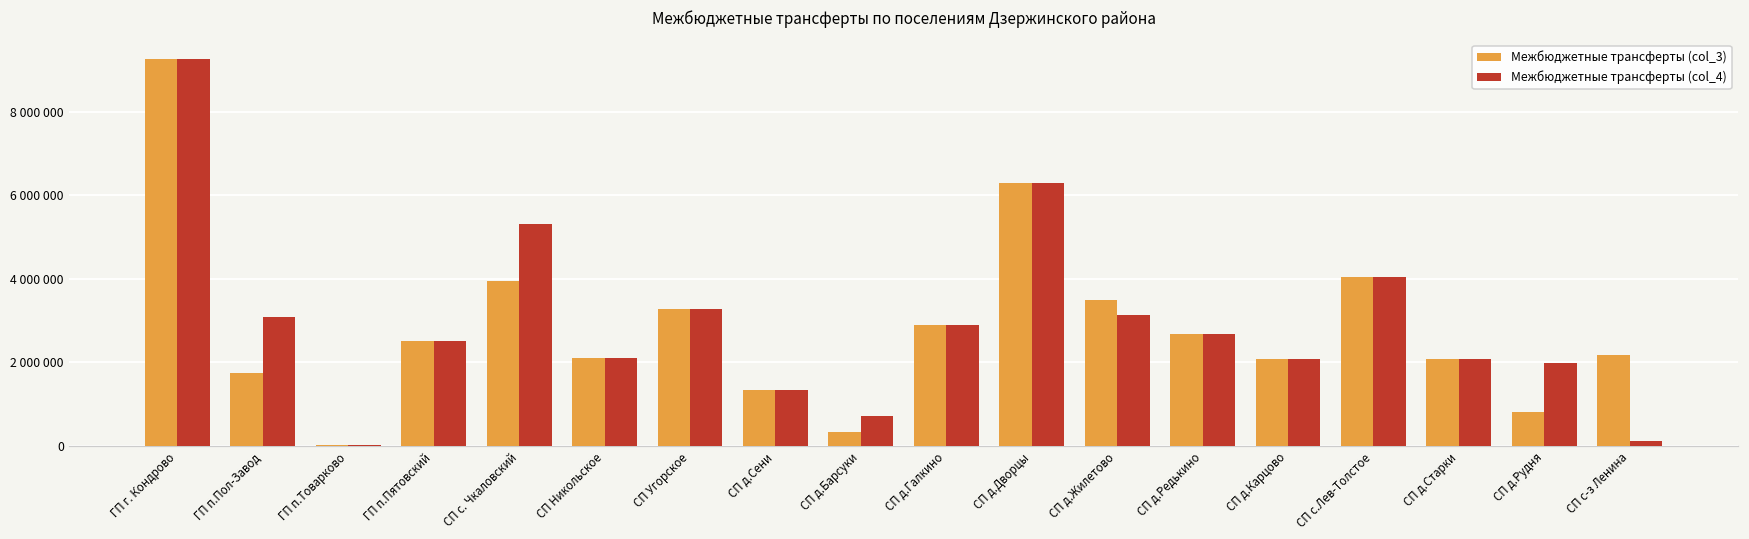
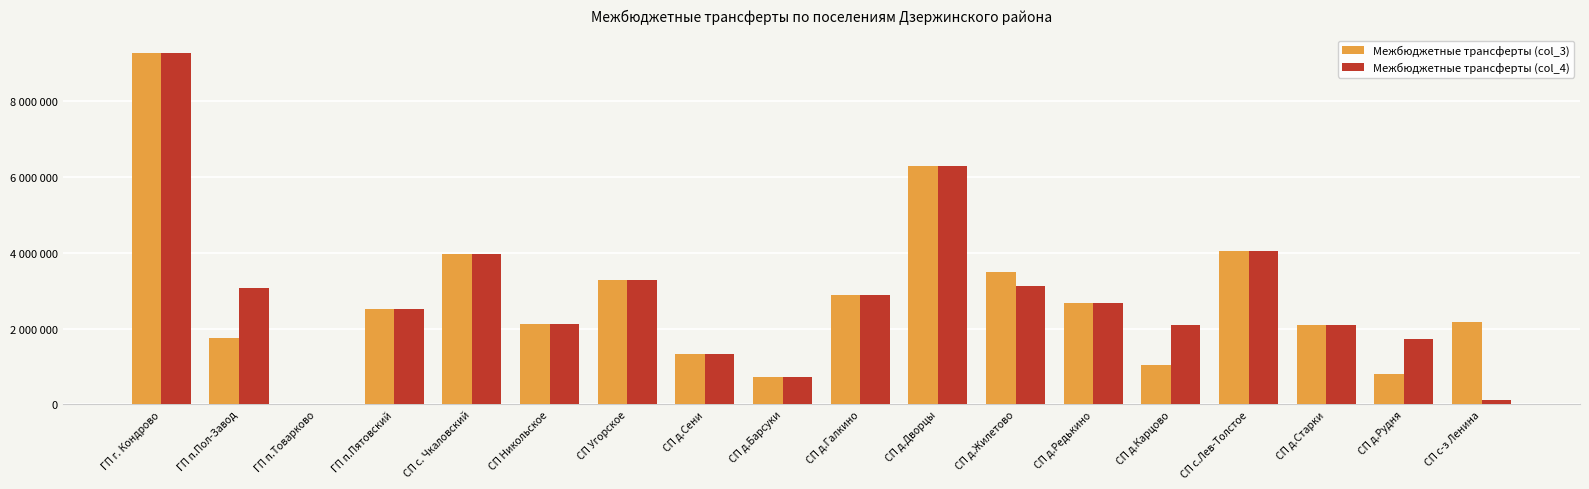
Межбюджетные трансферты (col_4), СП с. Чкаловский: 5300000 -> 4000000
Межбюджетные трансферты (col_3), СП д.Барсуки: 300000 -> 700000
Межбюджетные трансферты (col_3), СП д.Карцово: 2100000 -> 1000000
Межбюджетные трансферты (col_4), СП д.Рудня: 2000000 -> 1700000
